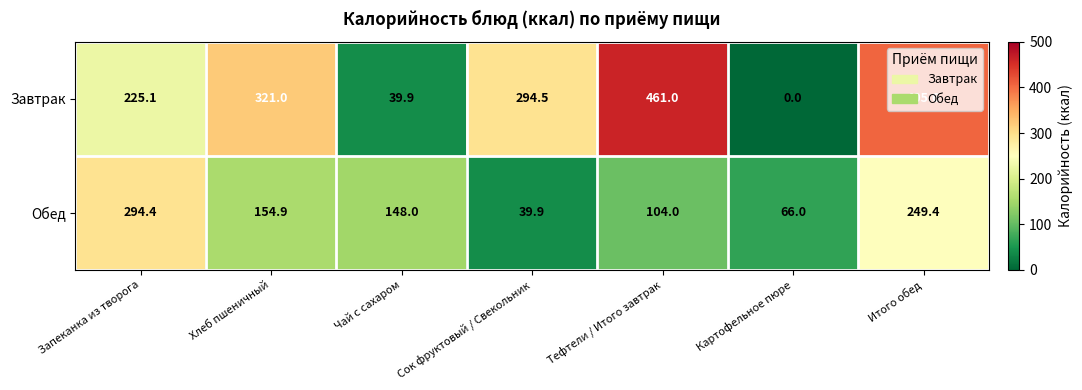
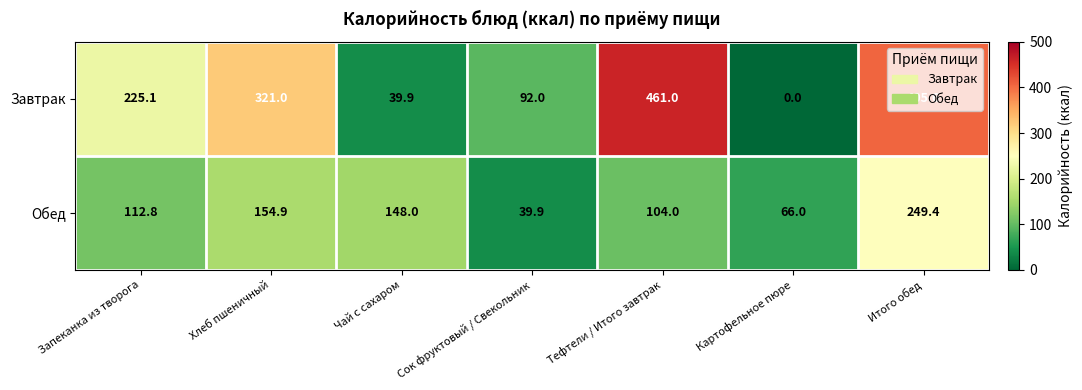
Завтрак, Сок фруктовый / Свекольник: 294.5 -> 92.0
Обед, Запеканка из творога: 294.4 -> 112.8
